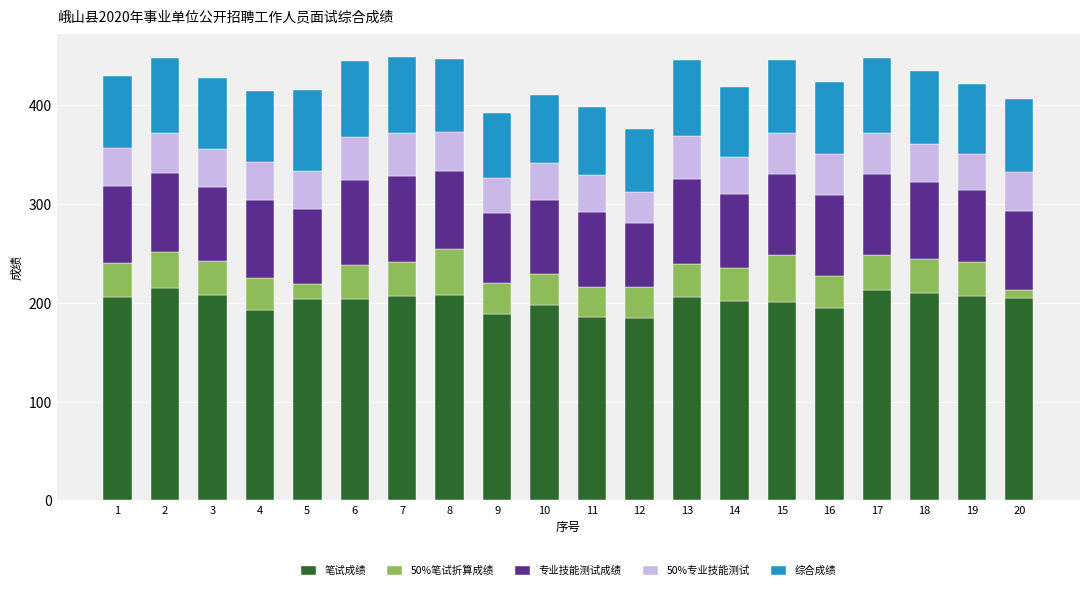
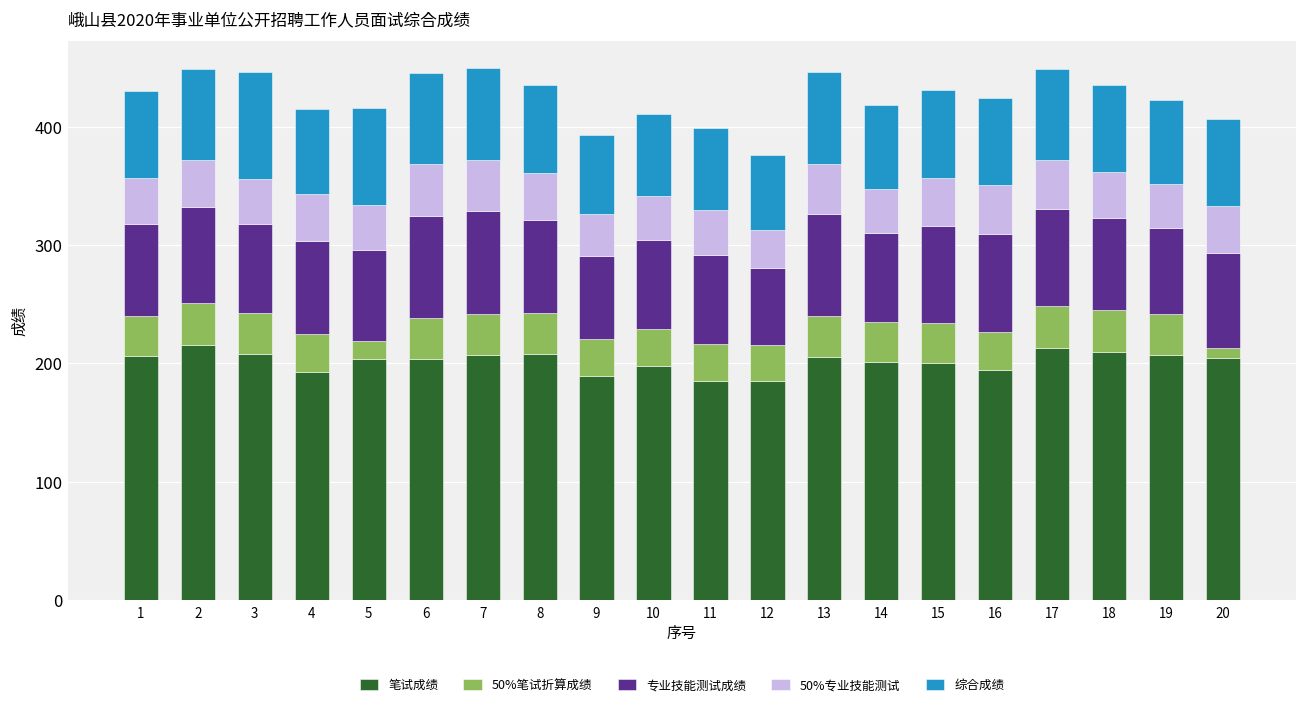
综合成绩, 3: 70 -> 90
50%笔试折算成绩, 8: 50 -> 30
50%笔试折算成绩, 15: 50 -> 30
